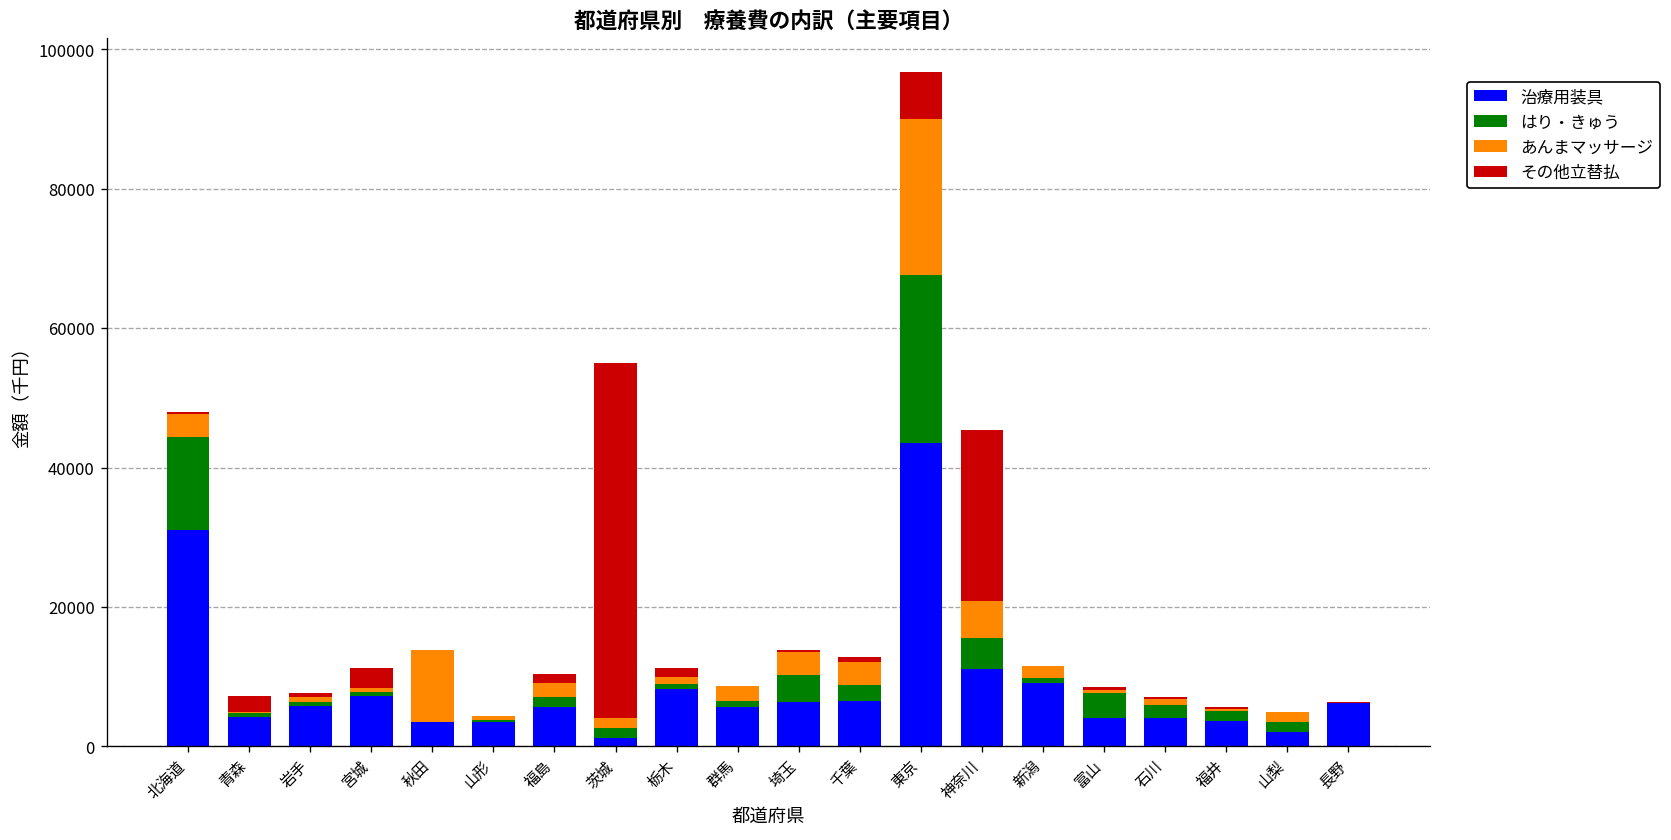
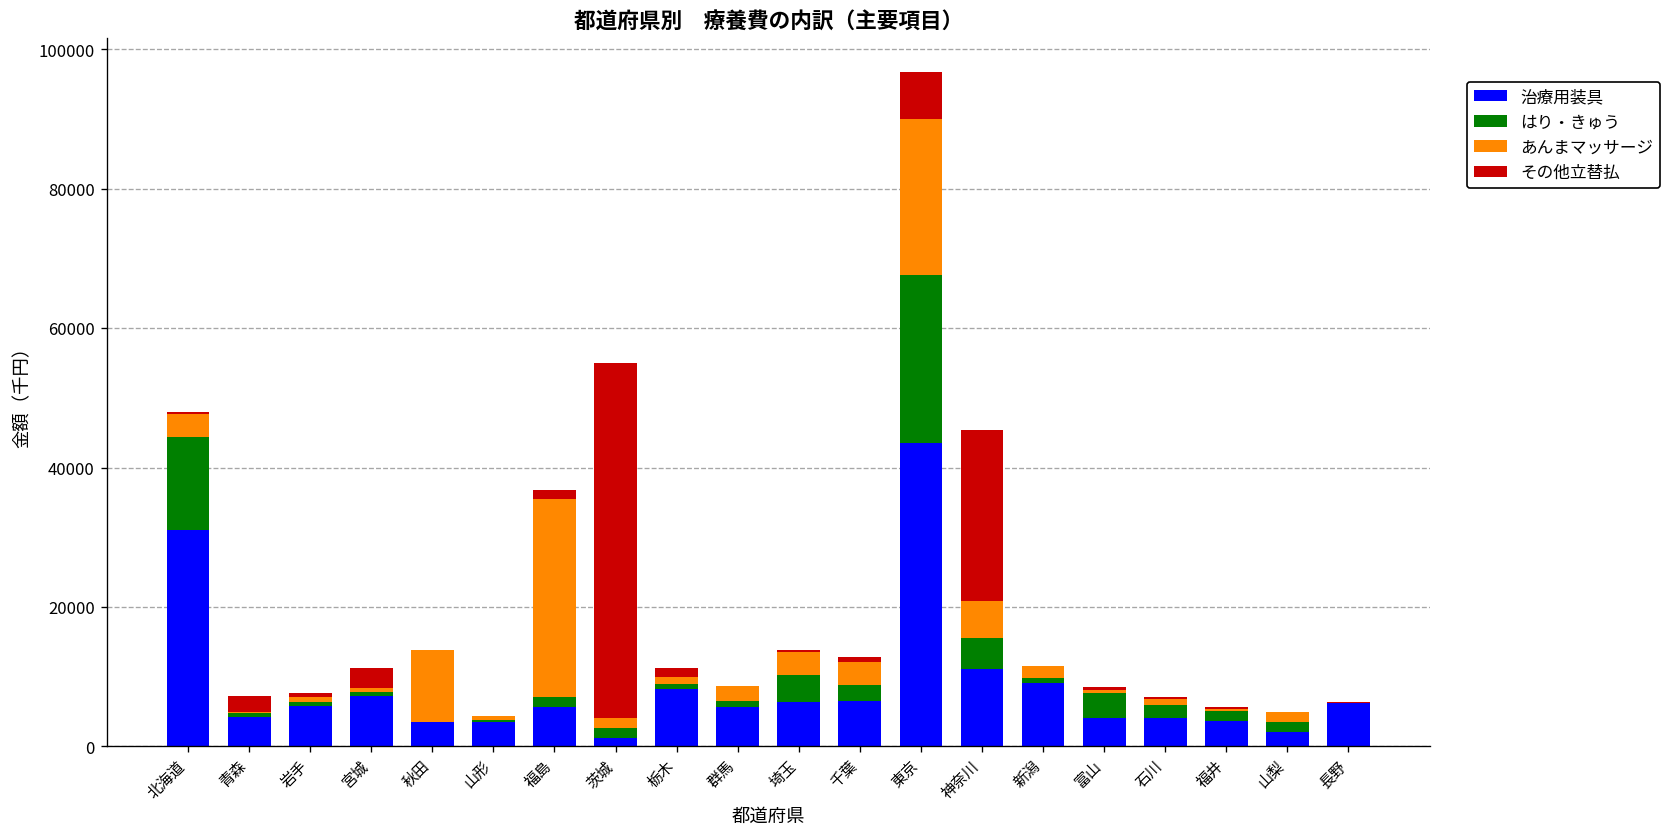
あんまマッサージ, 福島: 2000 -> 28000
